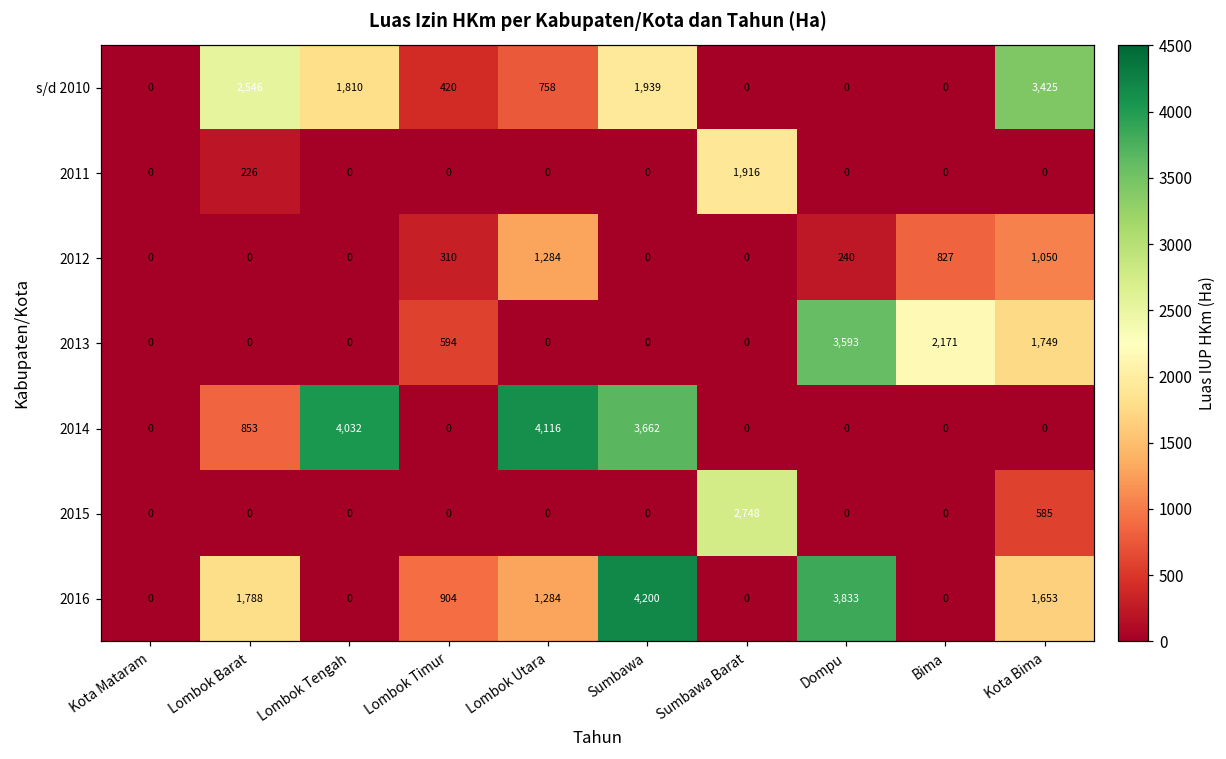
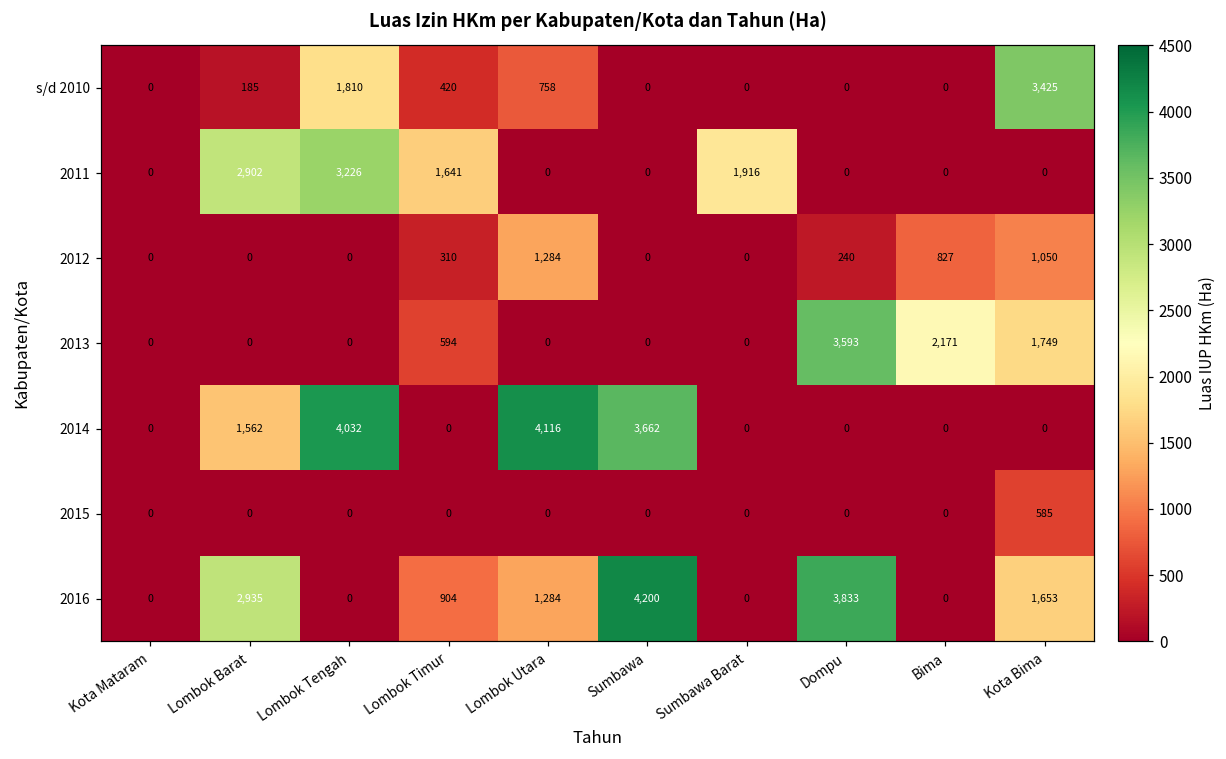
s/d 2010, Lombok Barat: 2,546 -> 185
s/d 2010, Sumbawa: 1,939 -> 0
2011, Lombok Barat: 226 -> 2,902
2011, Lombok Tengah: 0 -> 3,226
2011, Lombok Timur: 0 -> 1,641
2014, Lombok Barat: 853 -> 1,562
2015, Sumbawa Barat: 2,748 -> 0
2016, Lombok Barat: 1,788 -> 2,935
